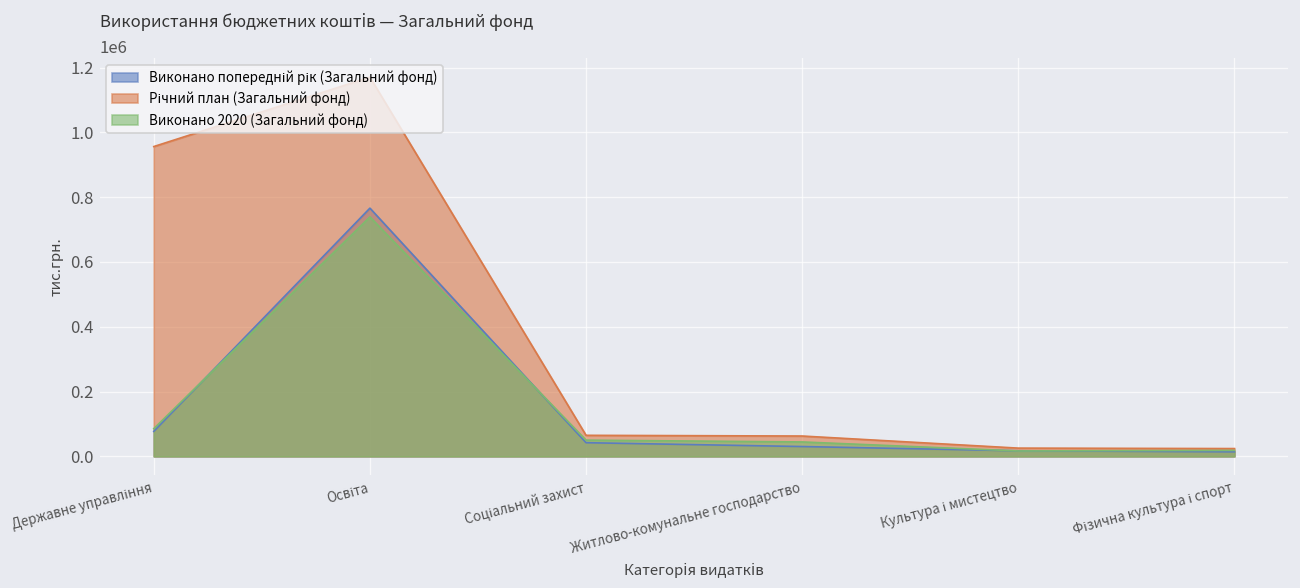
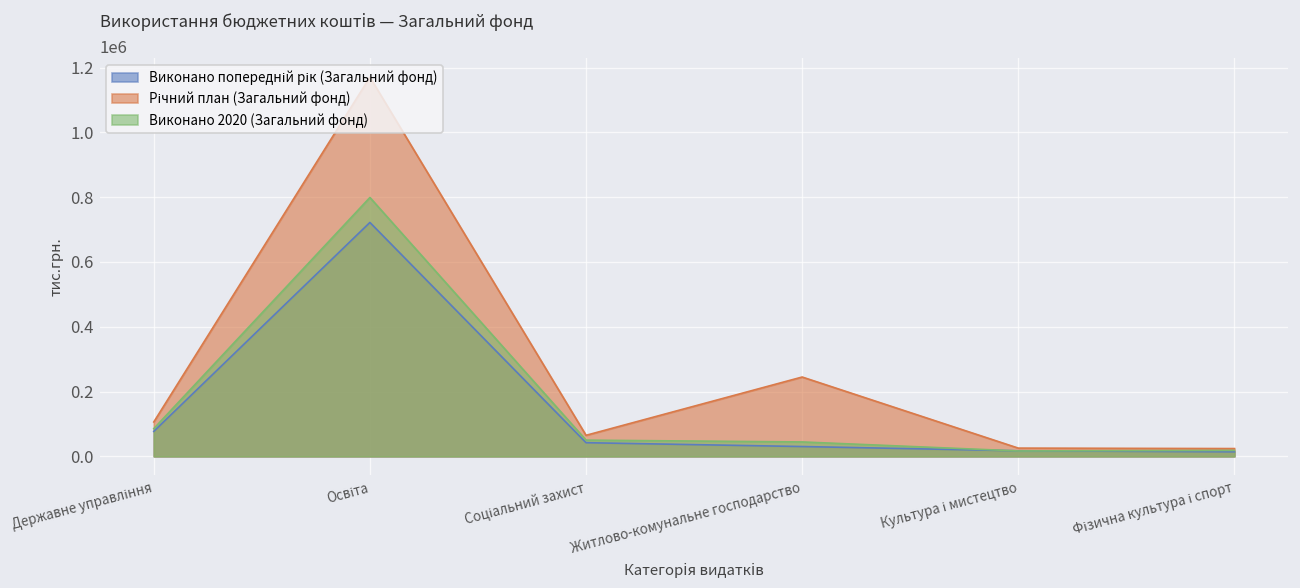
Річний план (Загальний фонд), Державне управління: 960000 -> 110000
Виконано попередній рік (Загальний фонд), Освіта: 770000 -> 720000
Виконано 2020 (Загальний фонд), Освіта: 740000 -> 800000
Річний план (Загальний фонд), Житлово-комунальне господарство: 60000 -> 240000
